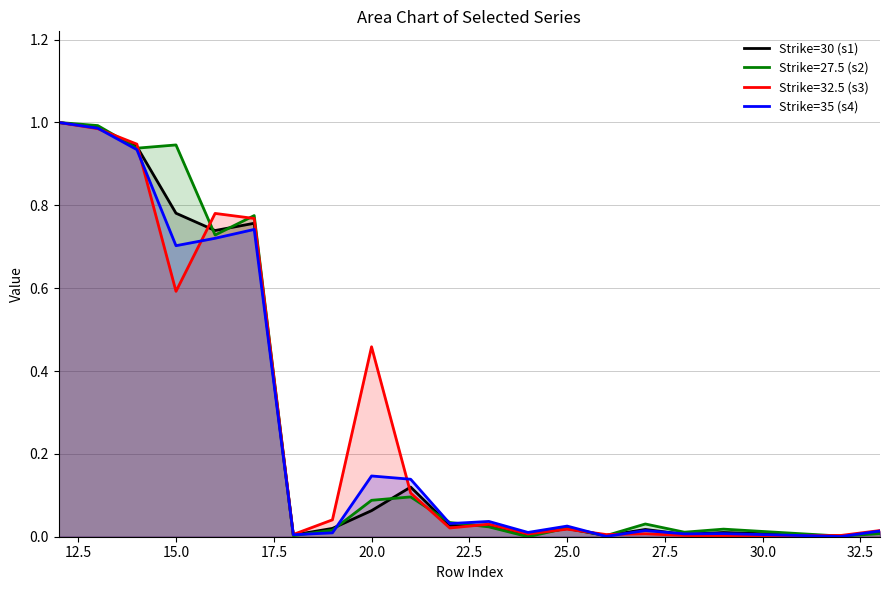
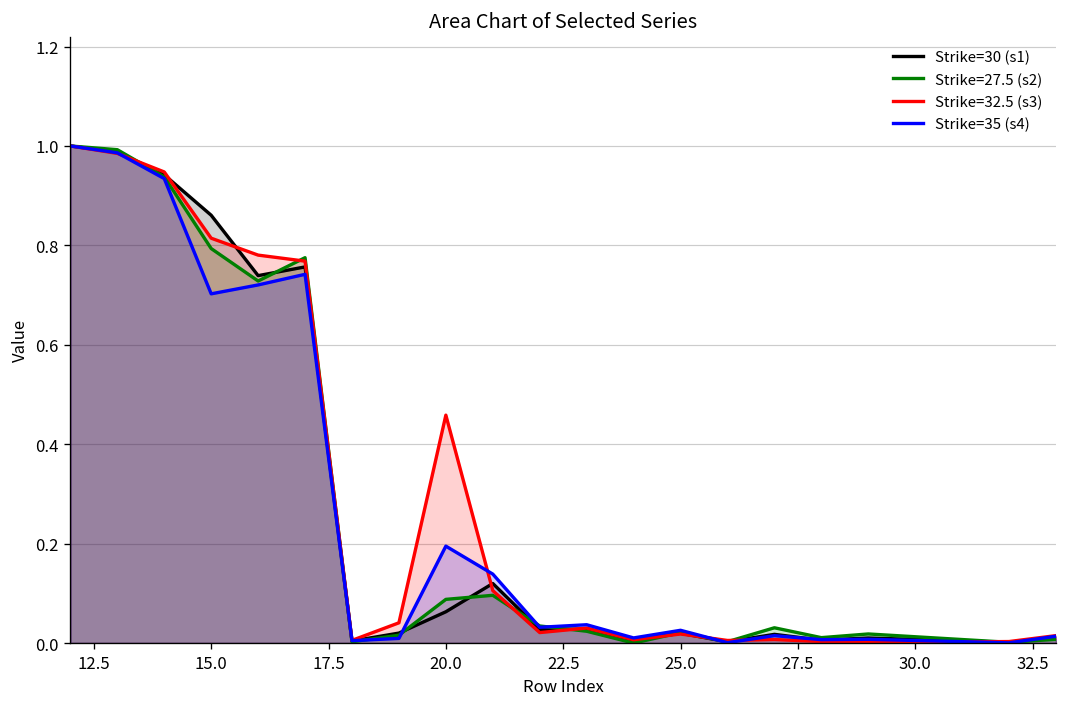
Strike=30 (s1), 15.0: 0.78 -> 0.86
Strike=27.5 (s2), 15.0: 0.95 -> 0.79
Strike=32.5 (s3), 15.0: 0.59 -> 0.81
Strike=35 (s4), 20.0: 0.15 -> 0.19
